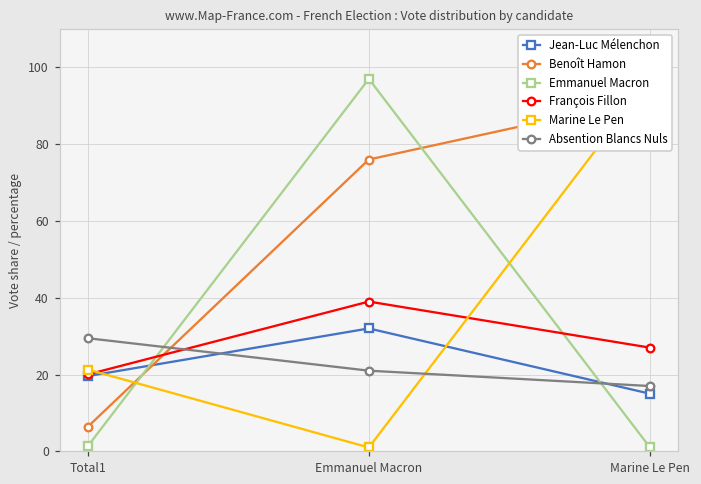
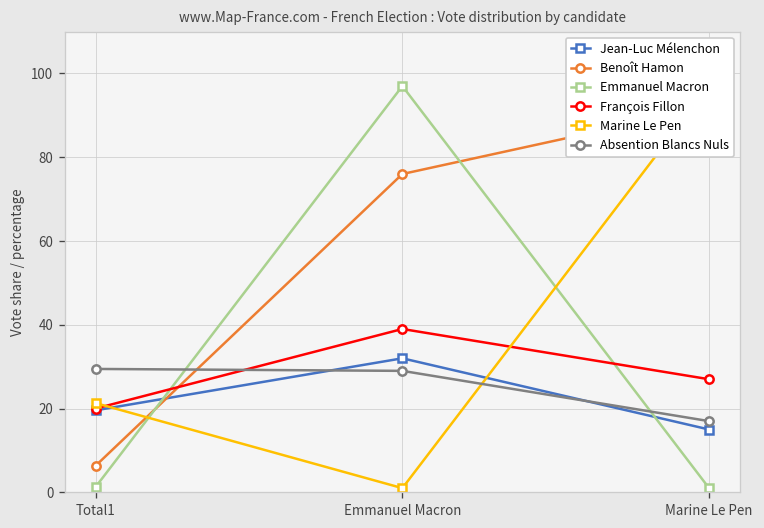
Absention Blancs Nuls, Emmanuel Macron: 21 -> 29
